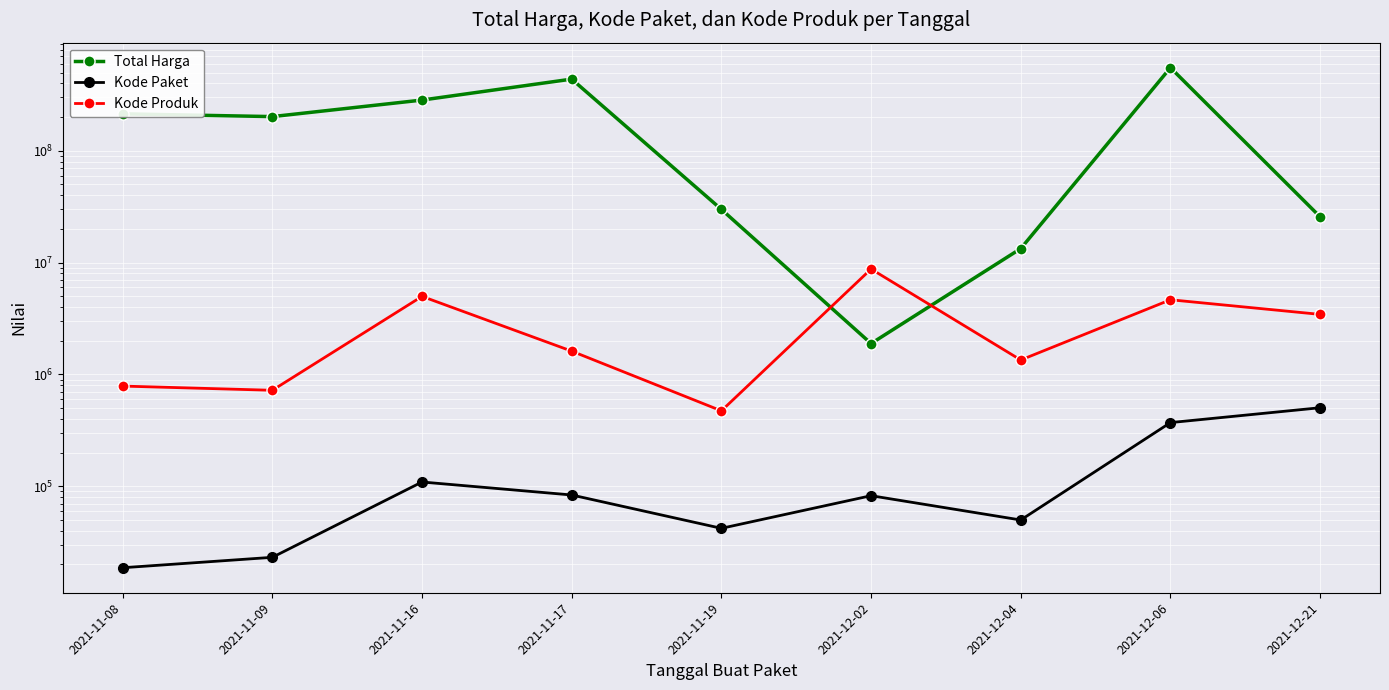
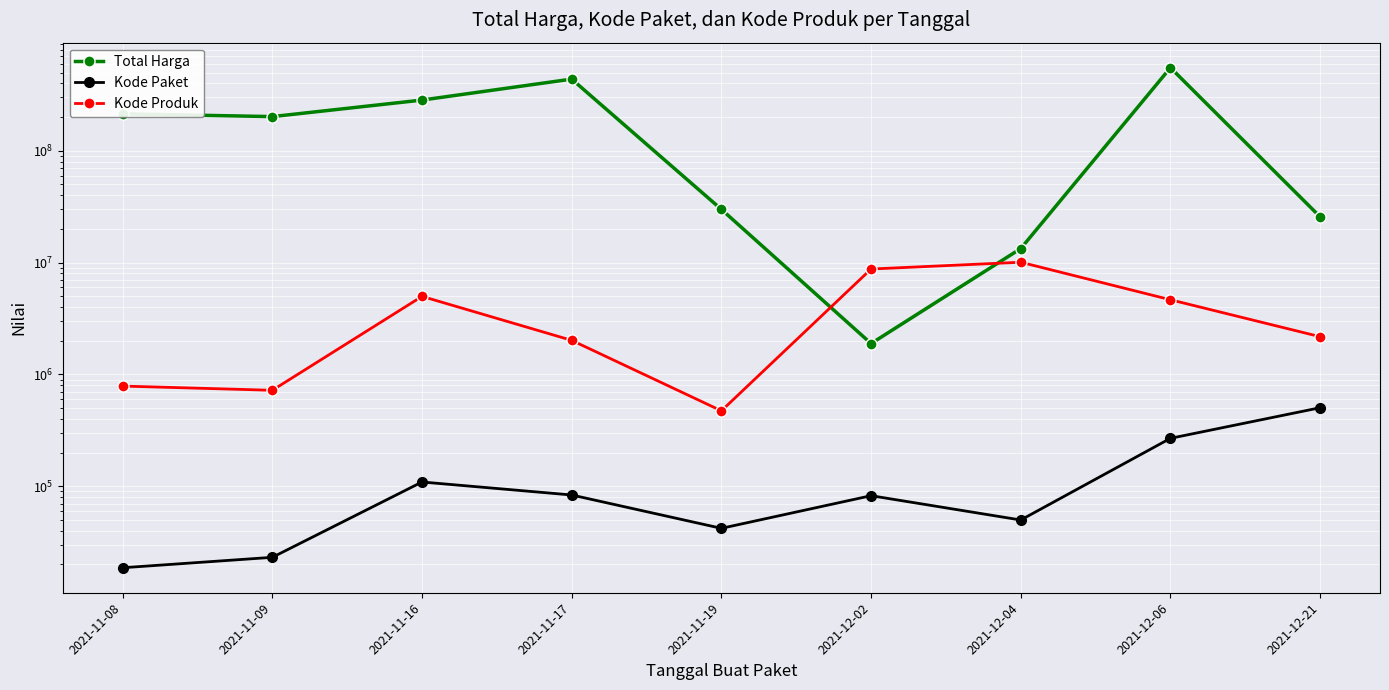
Kode Produk, 2021-11-17: 1600000 -> 2000000
Kode Produk, 2021-12-04: 1300000 -> 10000000
Kode Paket, 2021-12-06: 370000 -> 270000
Kode Produk, 2021-12-21: 3400000 -> 2200000
